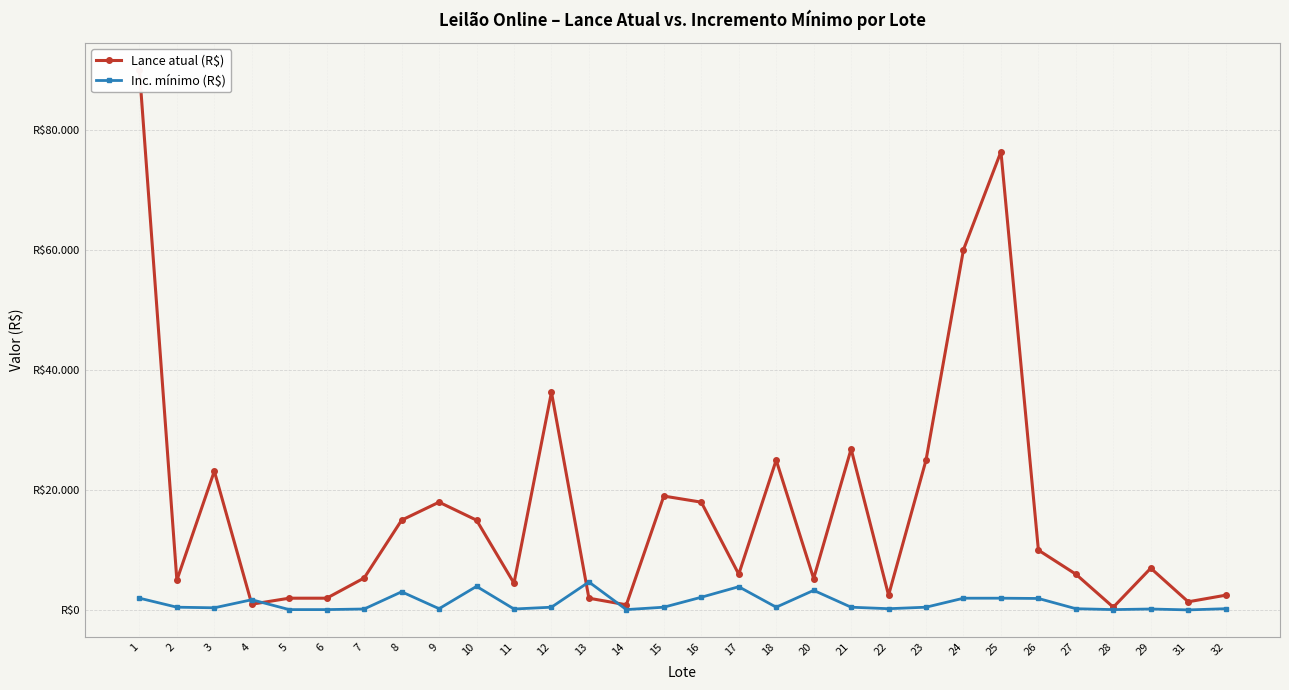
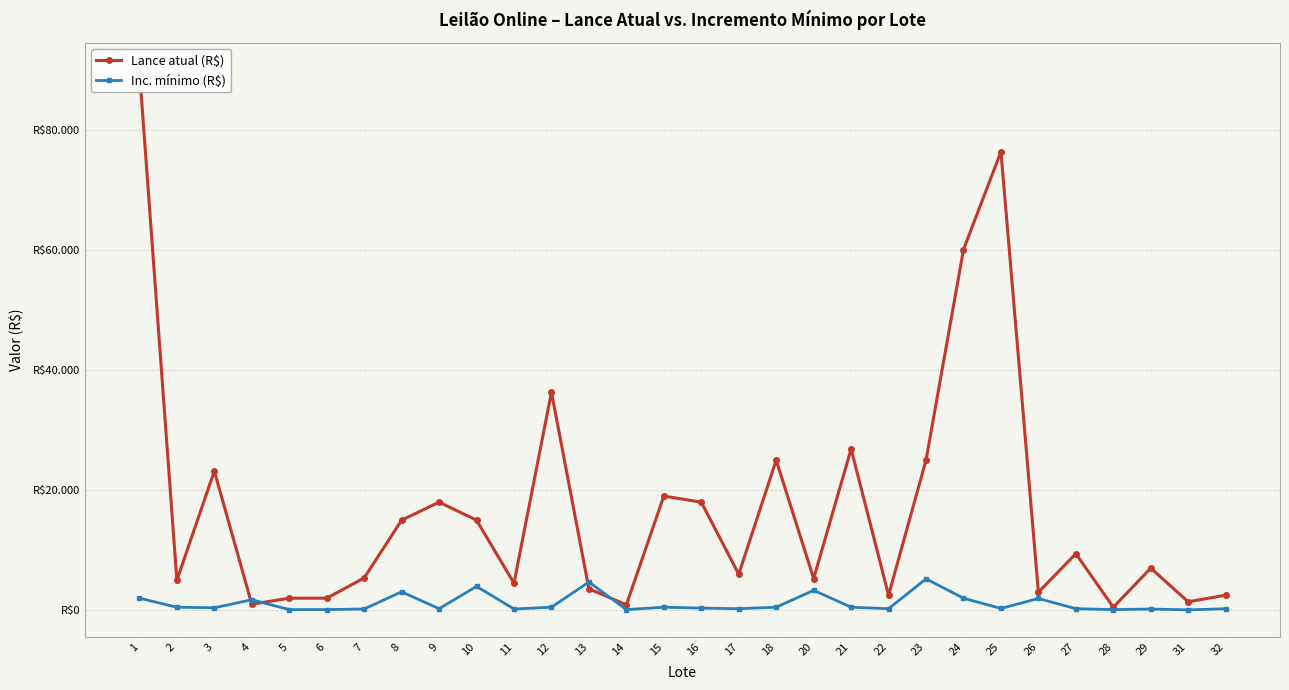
Lance atual (R$), 13: R$2 -> R$4
Inc. mínimo (R$), 16: R$2 -> R$0
Inc. mínimo (R$), 17: R$4 -> R$0
Inc. mínimo (R$), 23: R$1 -> R$5
Inc. mínimo (R$), 25: R$2 -> R$0
Lance atual (R$), 26: R$10 -> R$3
Lance atual (R$), 27: R$6 -> R$9
